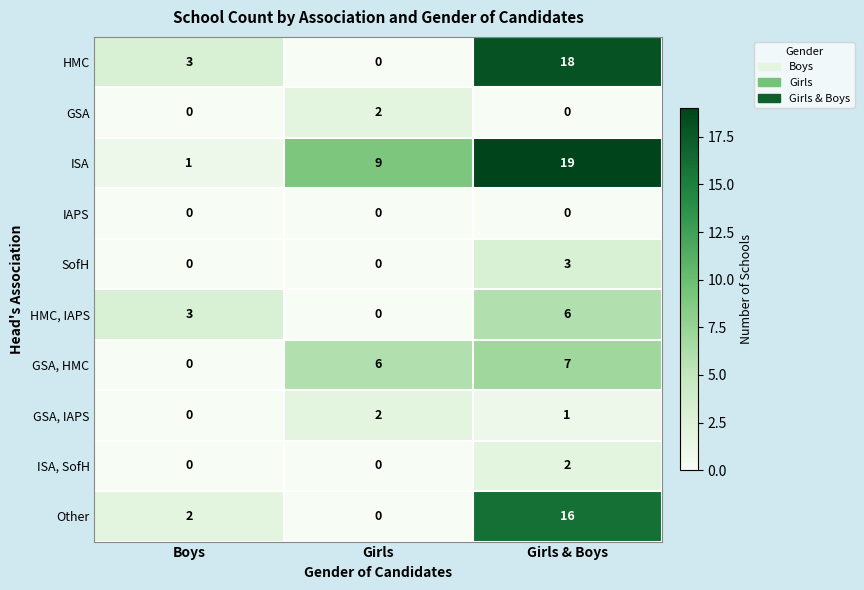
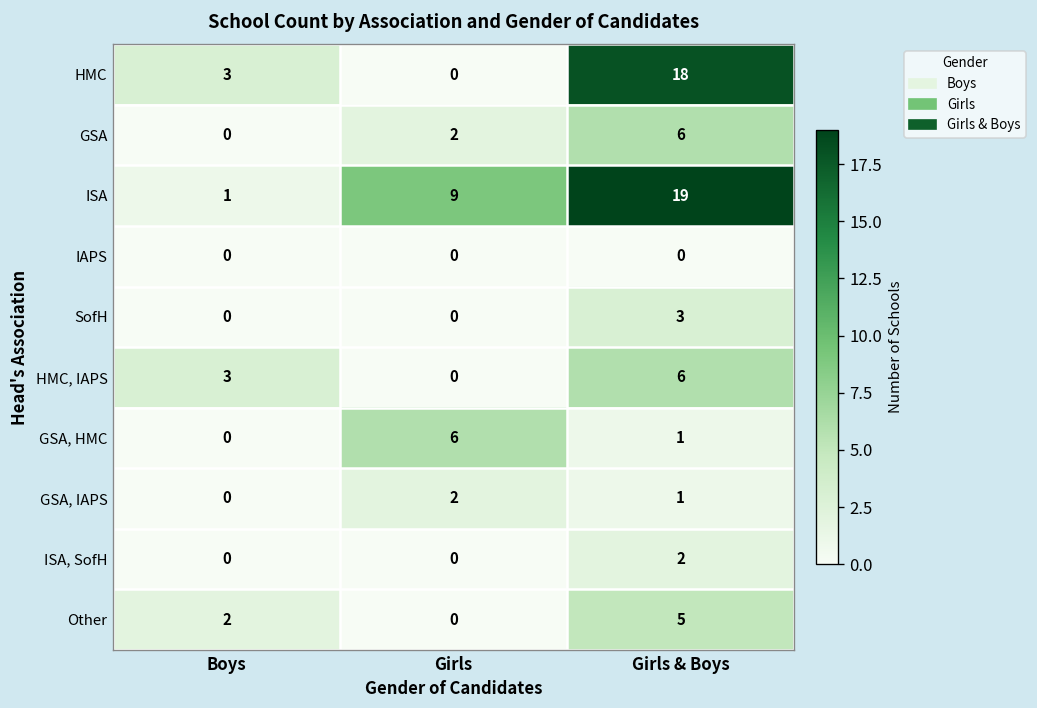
GSA, Girls & Boys: 0 -> 6
GSA, HMC, Girls & Boys: 7 -> 1
Other, Girls & Boys: 16 -> 5
